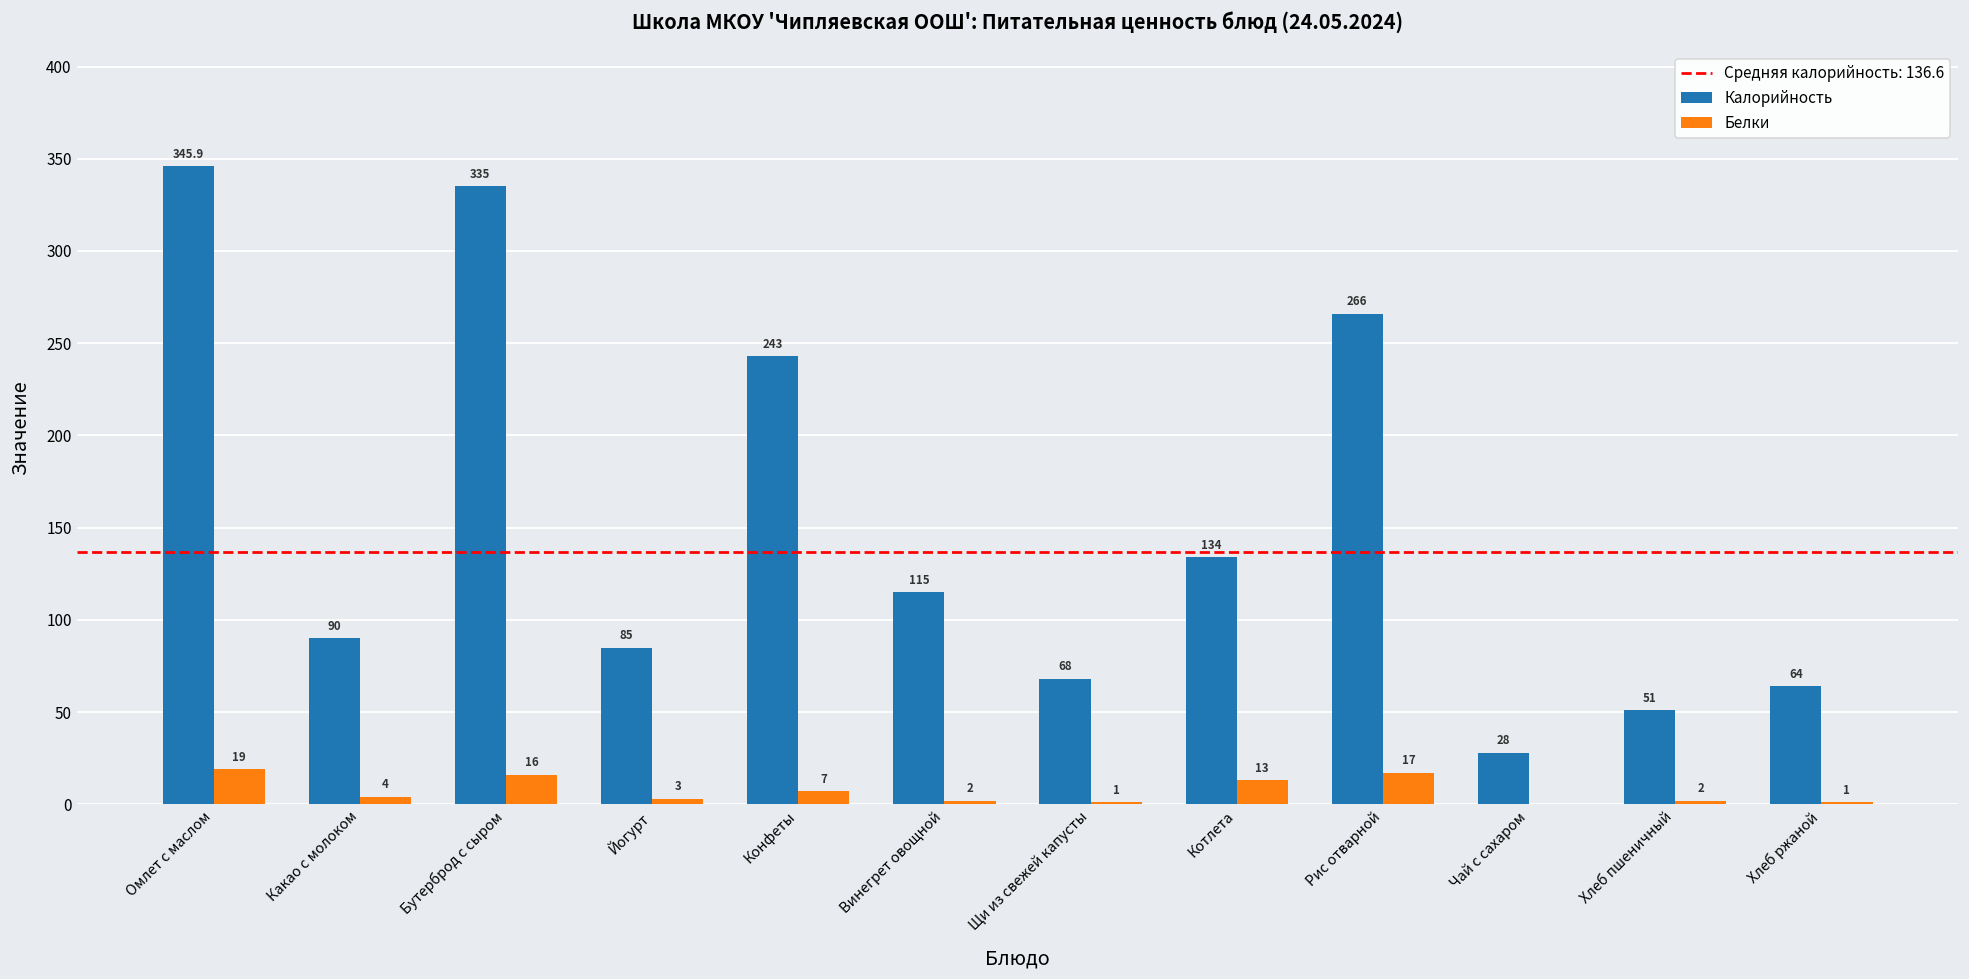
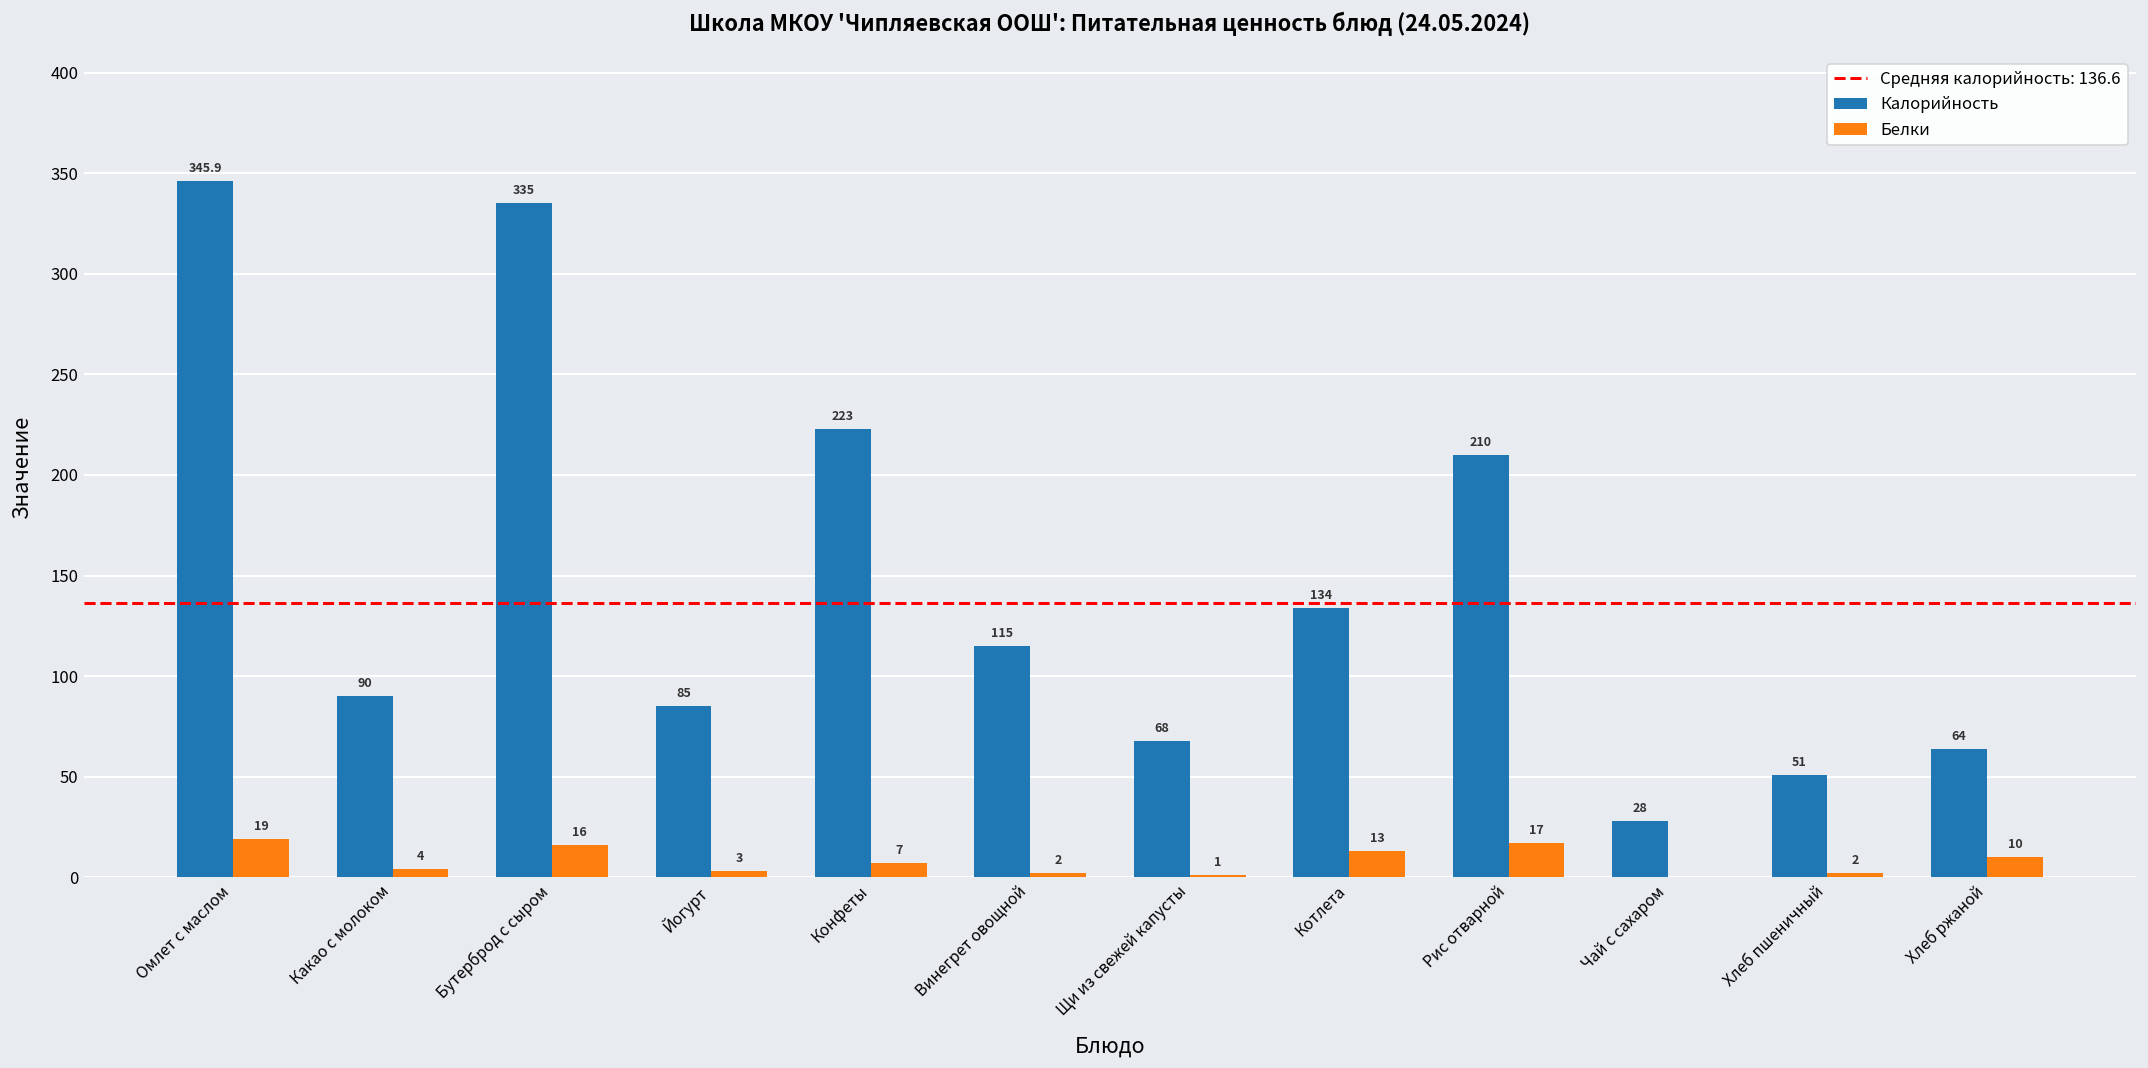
Калорийность, Конфеты: 243 -> 223
Калорийность, Рис отварной: 266 -> 210
Белки, Хлеб ржаной: 1 -> 10
